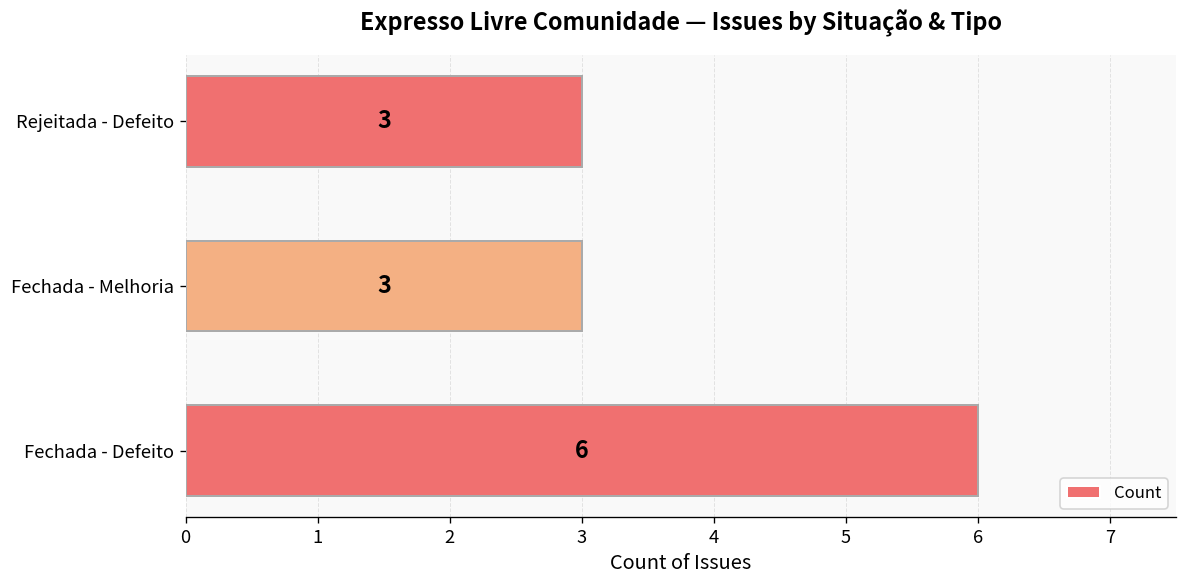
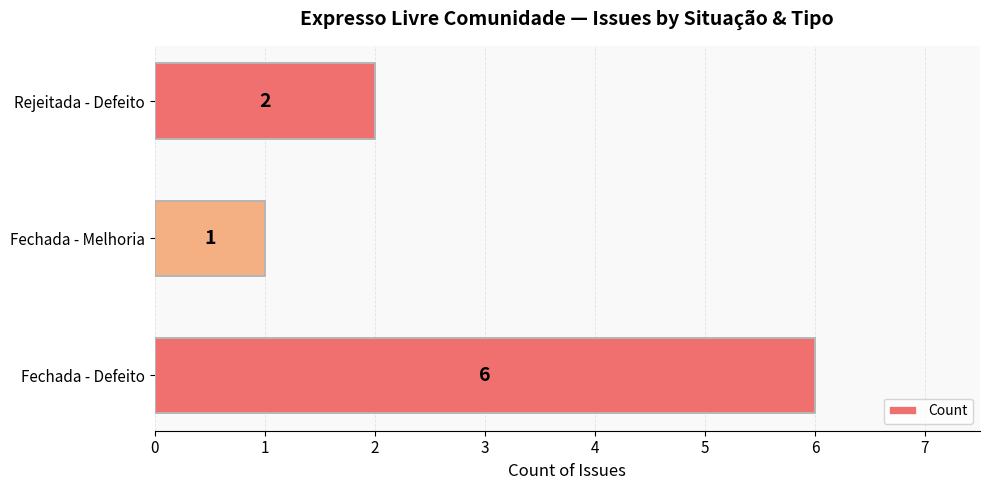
Rejeitada - Defeito: 3 -> 2
Fechada - Melhoria: 3 -> 1
